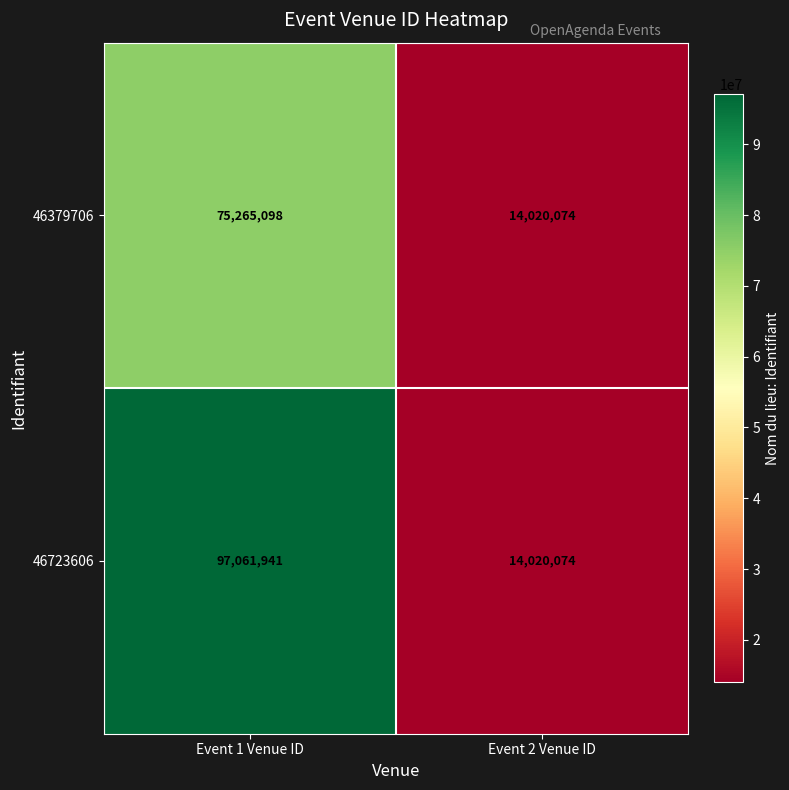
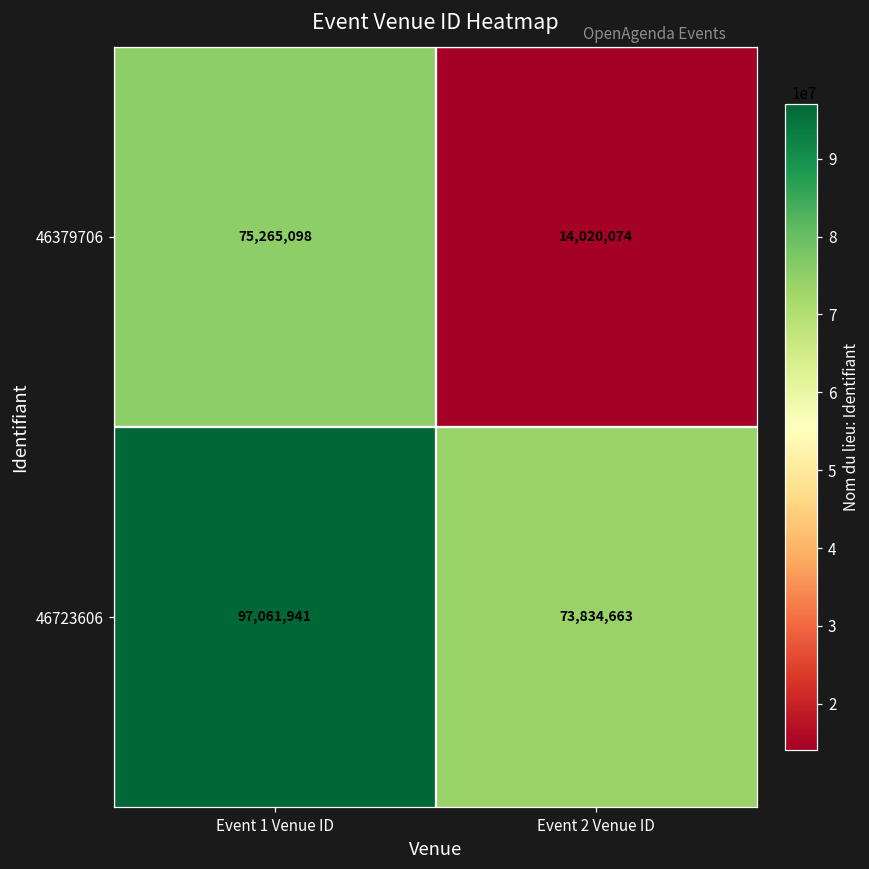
46723606, Event 2 Venue ID: 14,020,074 -> 73,834,663
